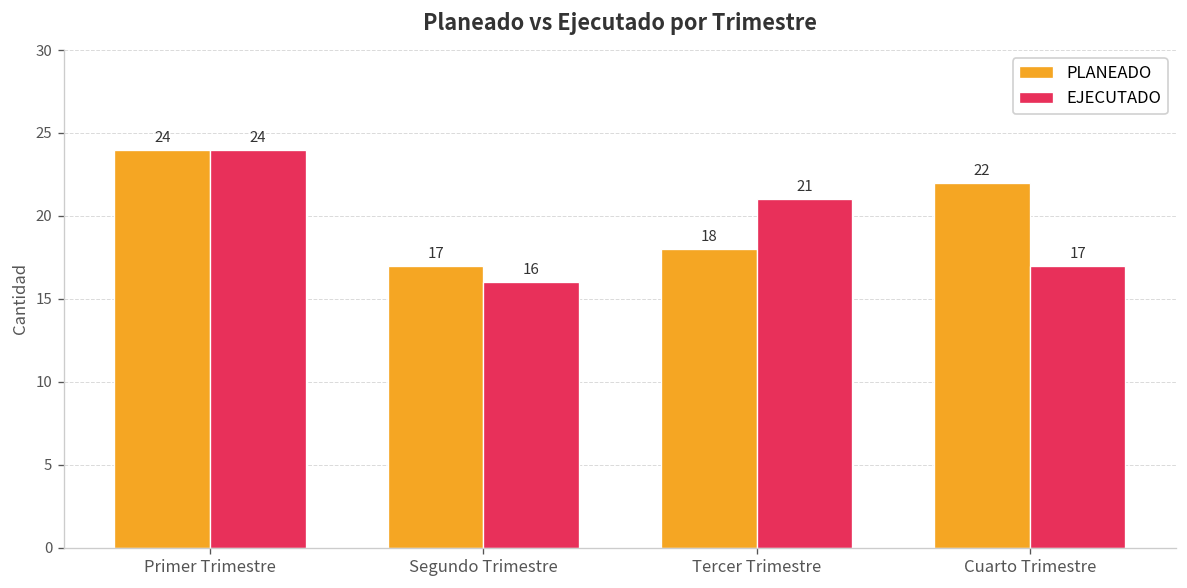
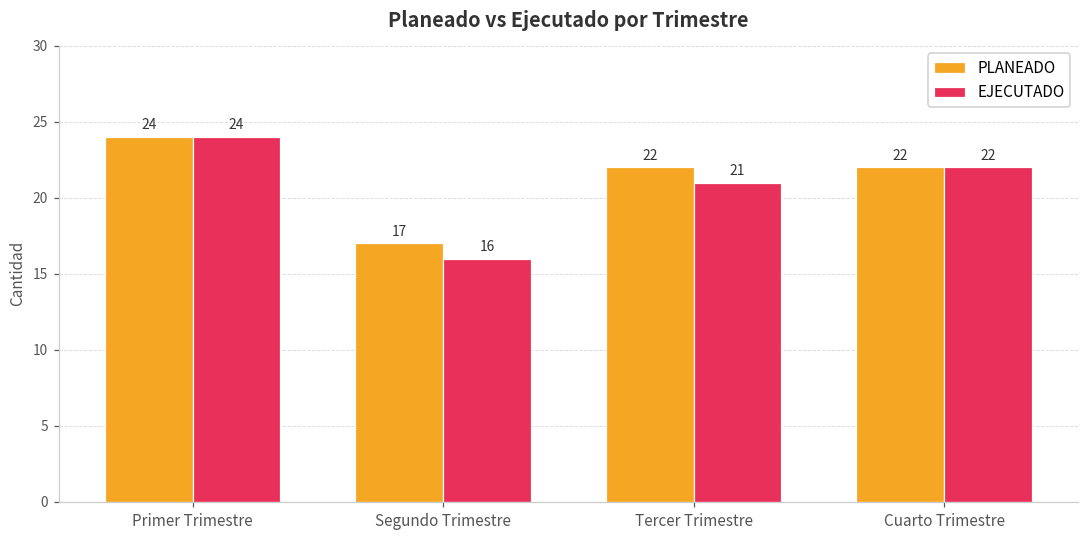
PLANEADO, Tercer Trimestre: 18 -> 22
EJECUTADO, Cuarto Trimestre: 17 -> 22
